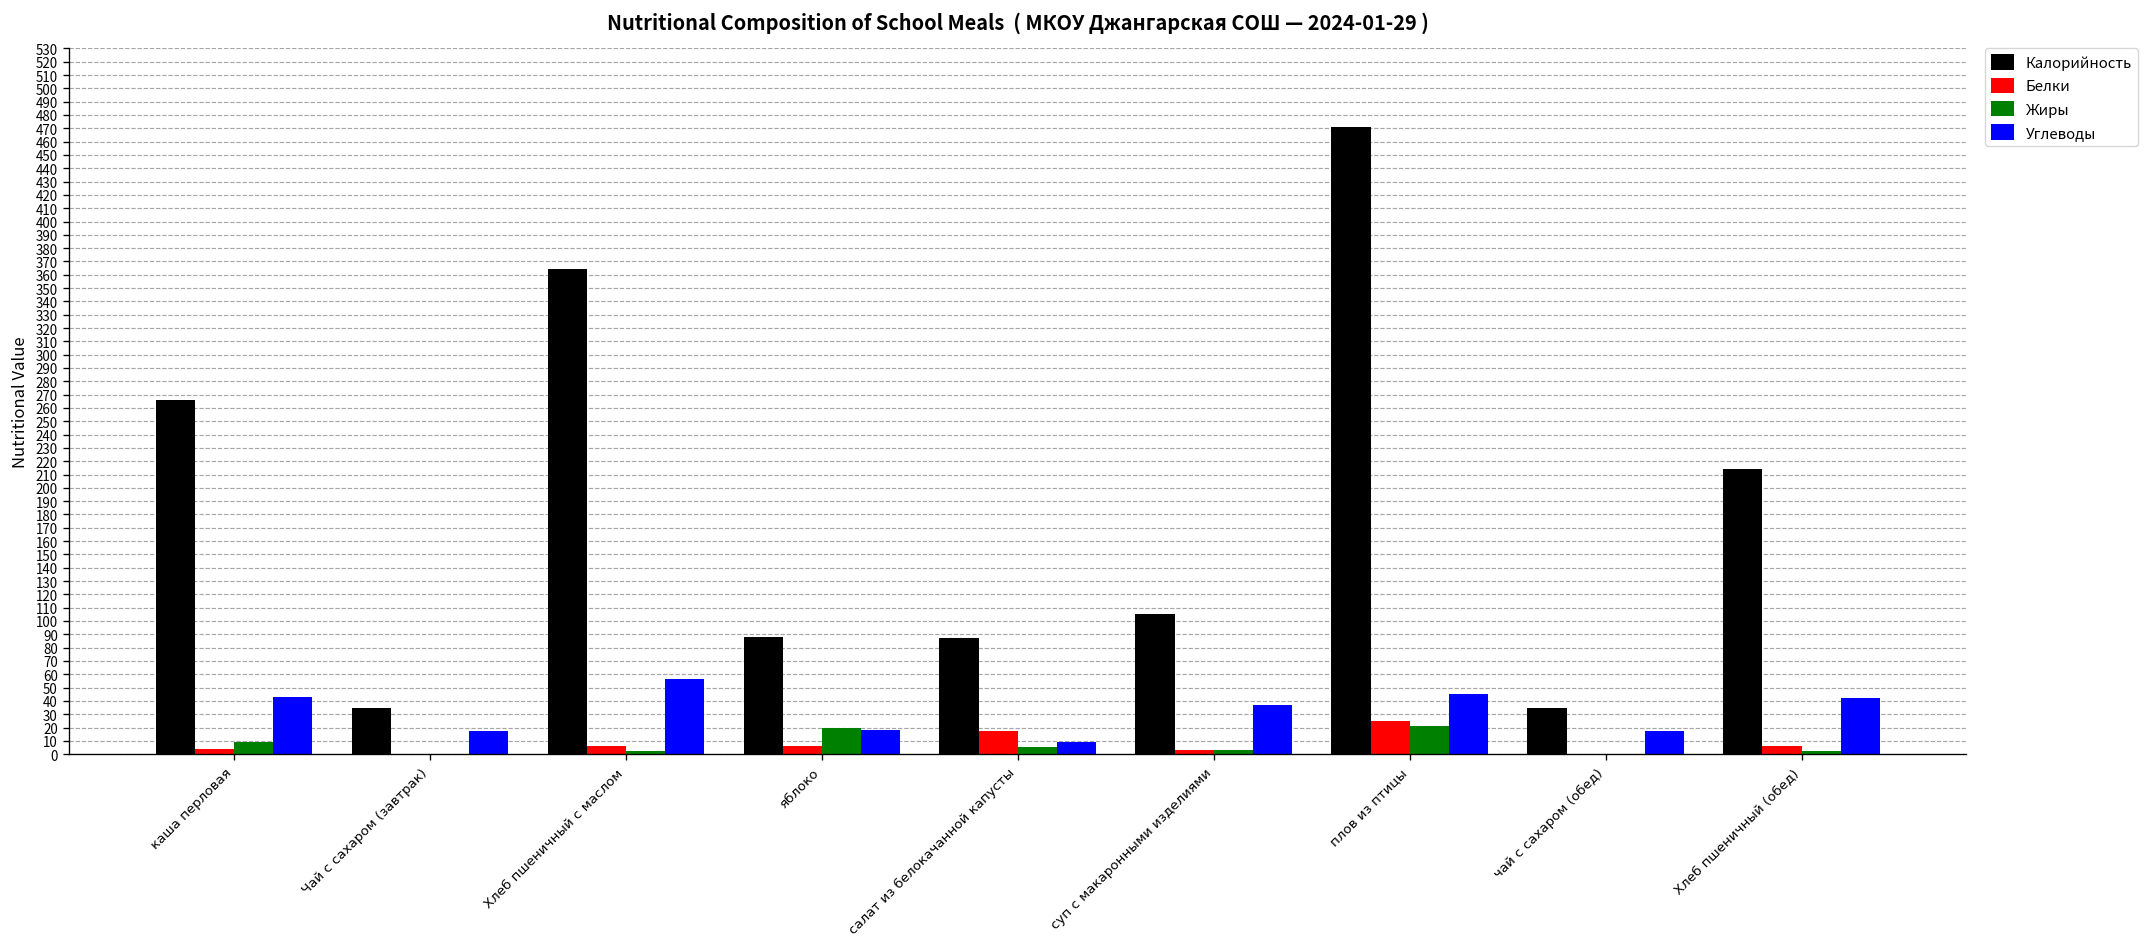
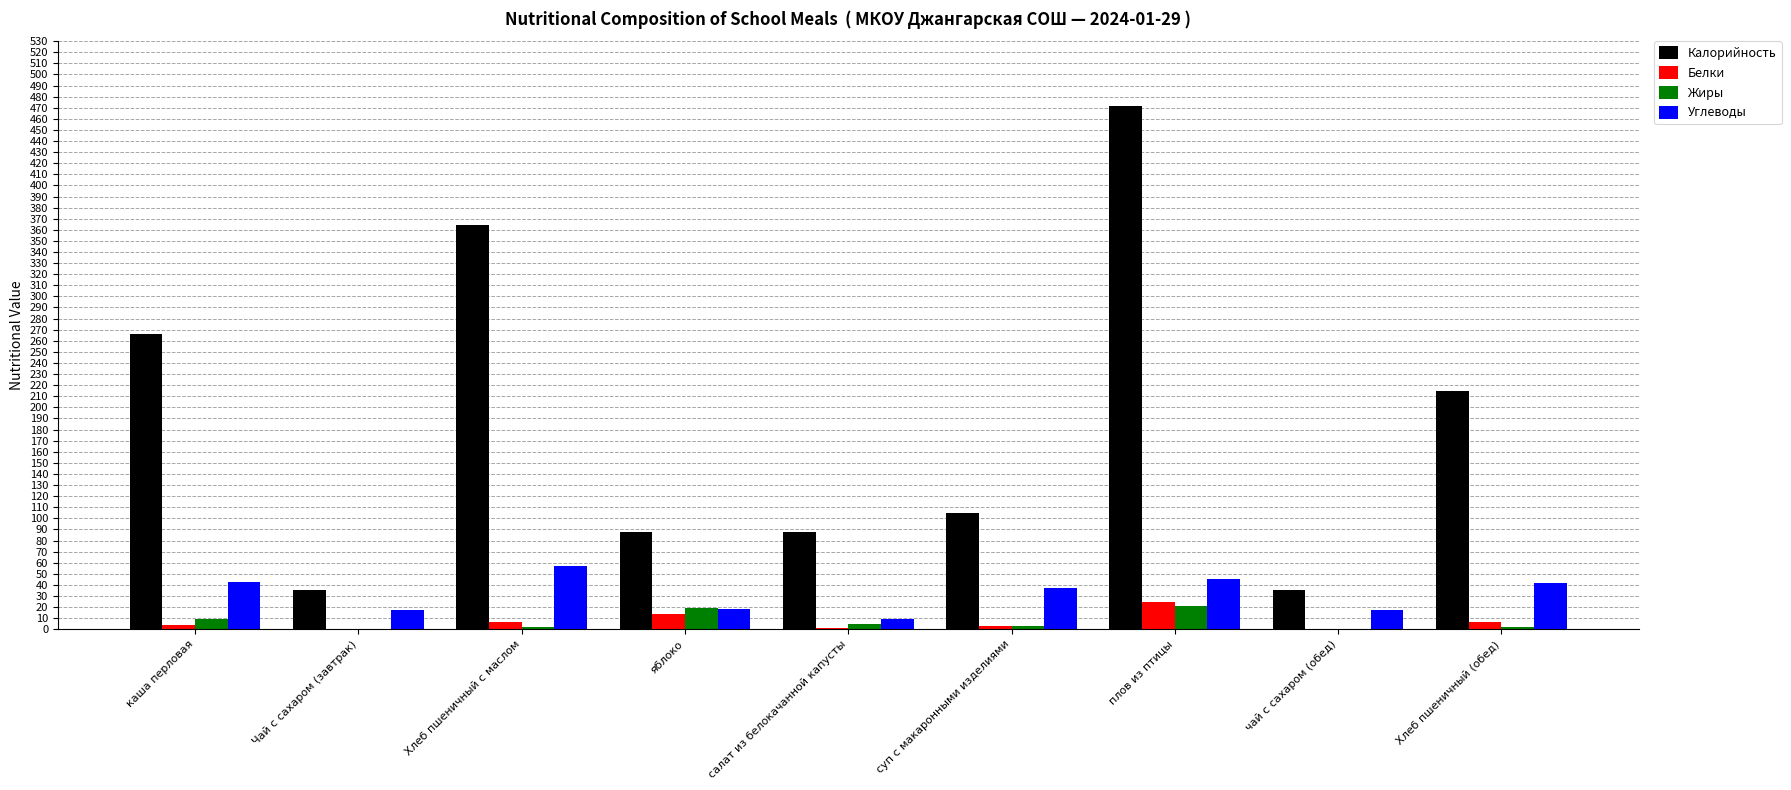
Белки, яблоко: 6 -> 14
Белки, салат из белокачанной капусты: 18 -> 1
